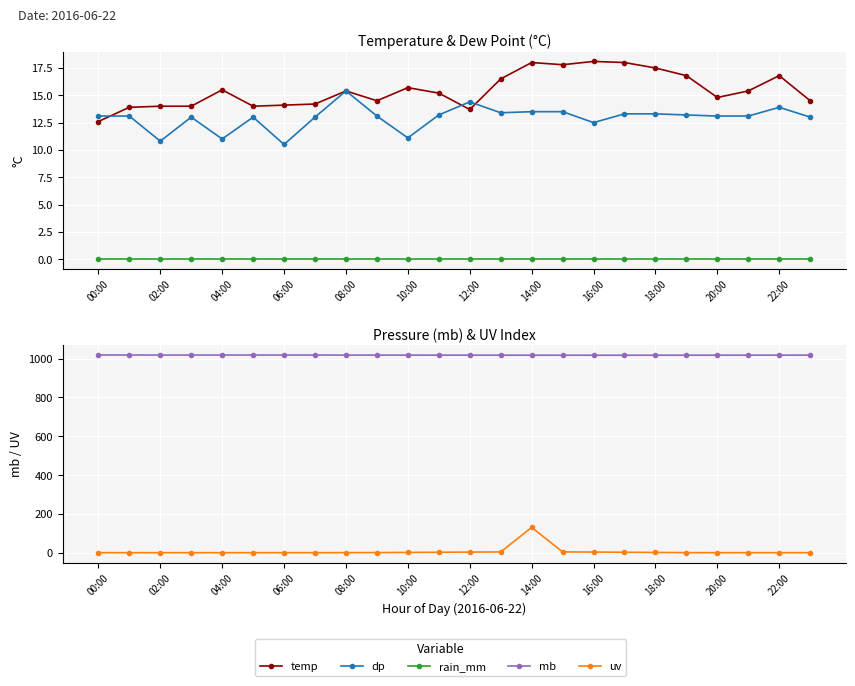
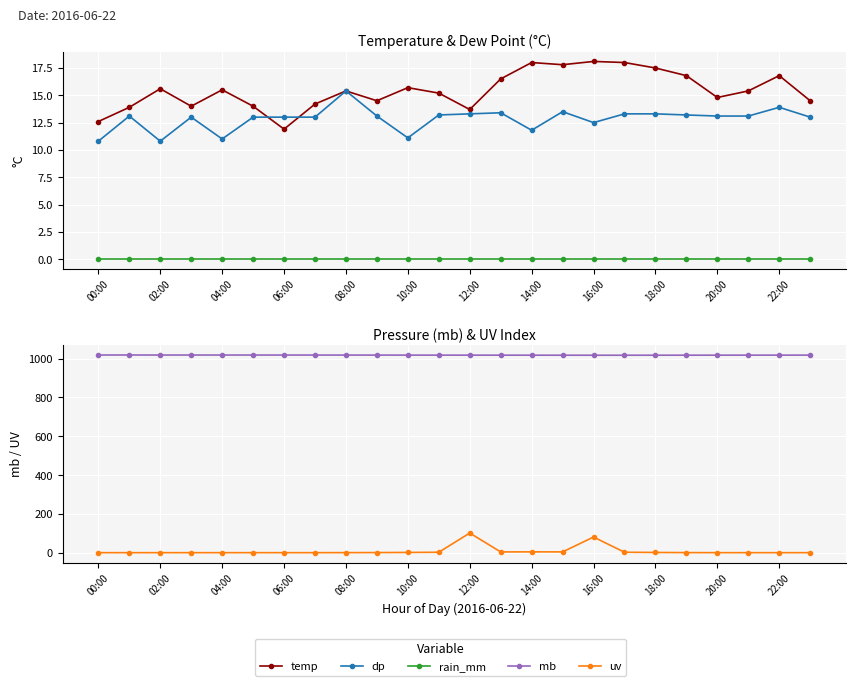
Temperature & Dew Point (°C), dp, 00:00: 13.1 -> 10.8
Temperature & Dew Point (°C), temp, 02:00: 14.0 -> 15.6
Temperature & Dew Point (°C), temp, 06:00: 14.1 -> 11.9
Temperature & Dew Point (°C), dp, 06:00: 10.5 -> 13.0
Temperature & Dew Point (°C), dp, 12:00: 14.4 -> 13.3
Temperature & Dew Point (°C), dp, 14:00: 13.5 -> 11.8
Pressure (mb) & UV Index, uv, 12:00: 0 -> 100
Pressure (mb) & UV Index, uv, 14:00: 130 -> 0
Pressure (mb) & UV Index, uv, 16:00: 0 -> 80
